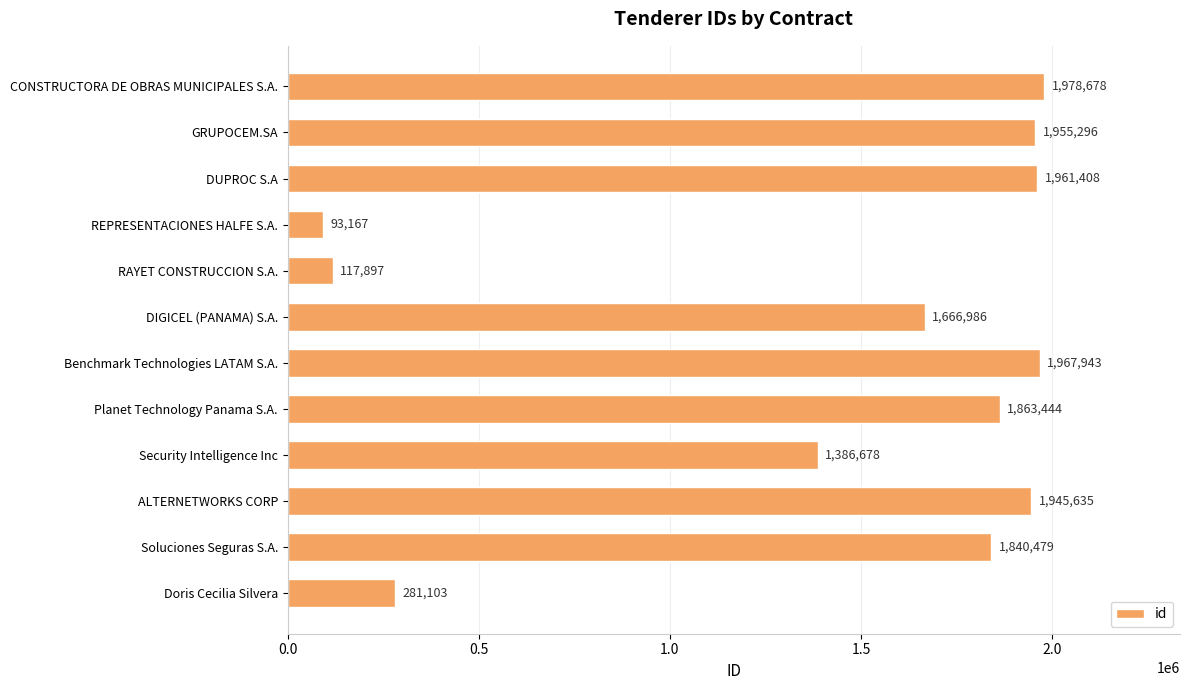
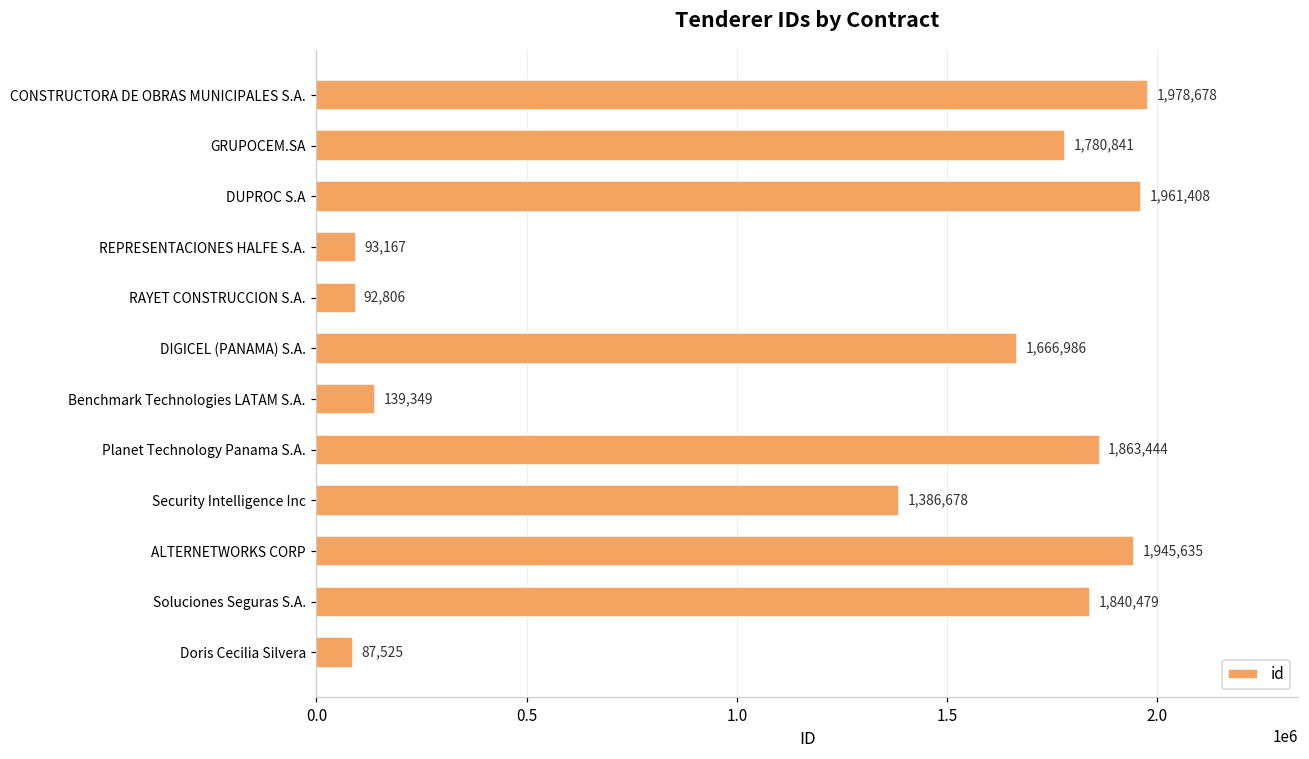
GRUPOCEM.SA: 1,955,296 -> 1,780,841
RAYET CONSTRUCCION S.A.: 117,897 -> 92,806
Benchmark Technologies LATAM S.A.: 1,967,943 -> 139,349
Doris Cecilia Silvera: 281,103 -> 87,525
